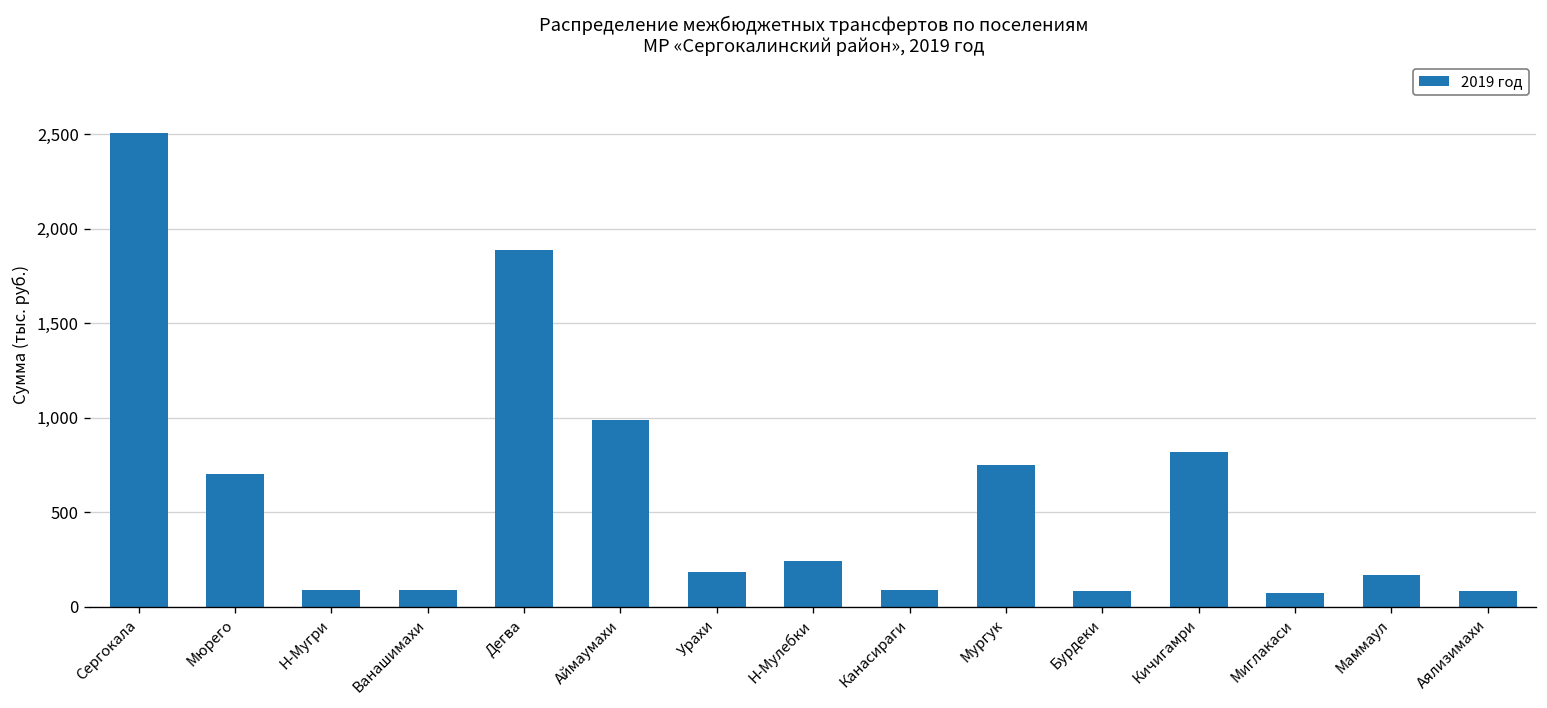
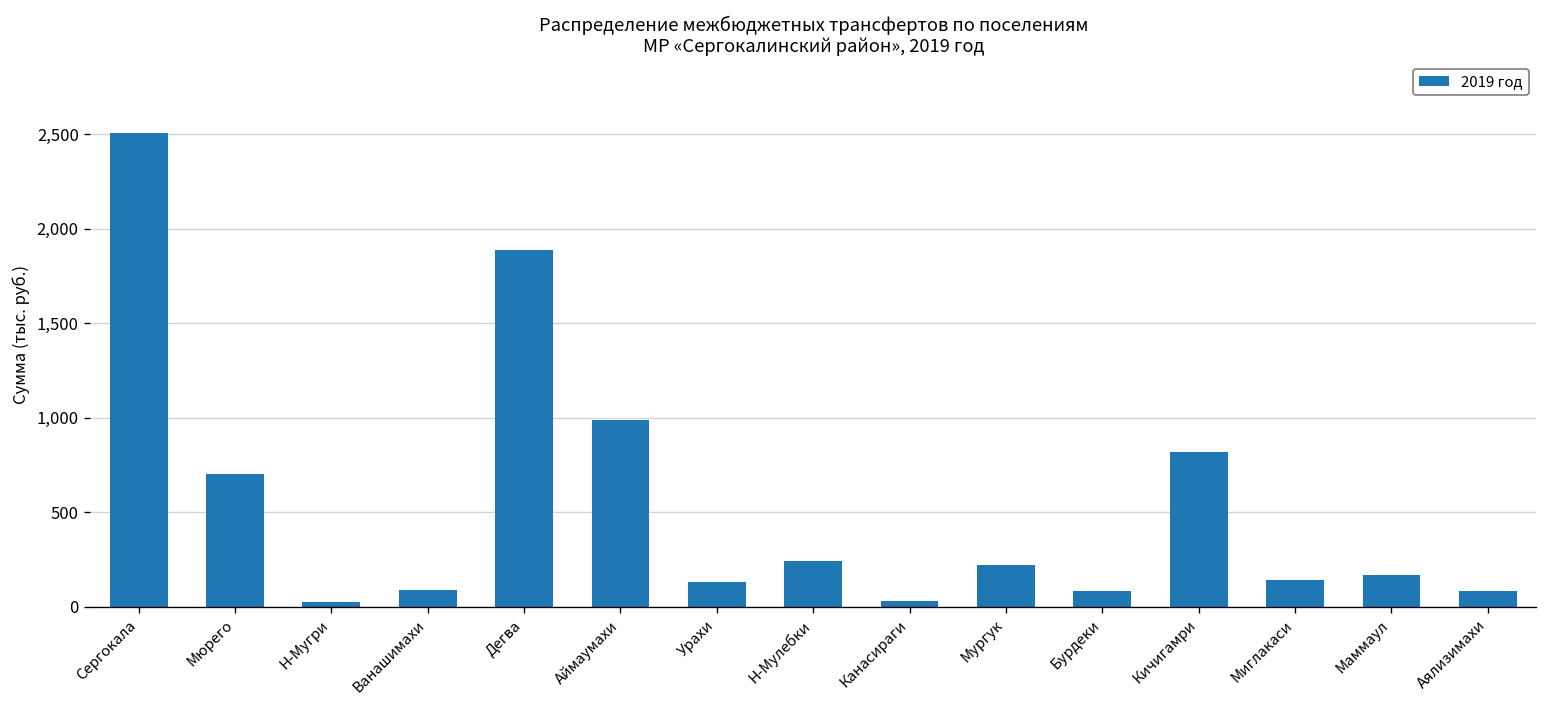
Н-Мугри: 90 -> 30
Урахи: 190 -> 130
Канасираги: 90 -> 30
Мургук: 750 -> 220
Миглакаси: 70 -> 140
